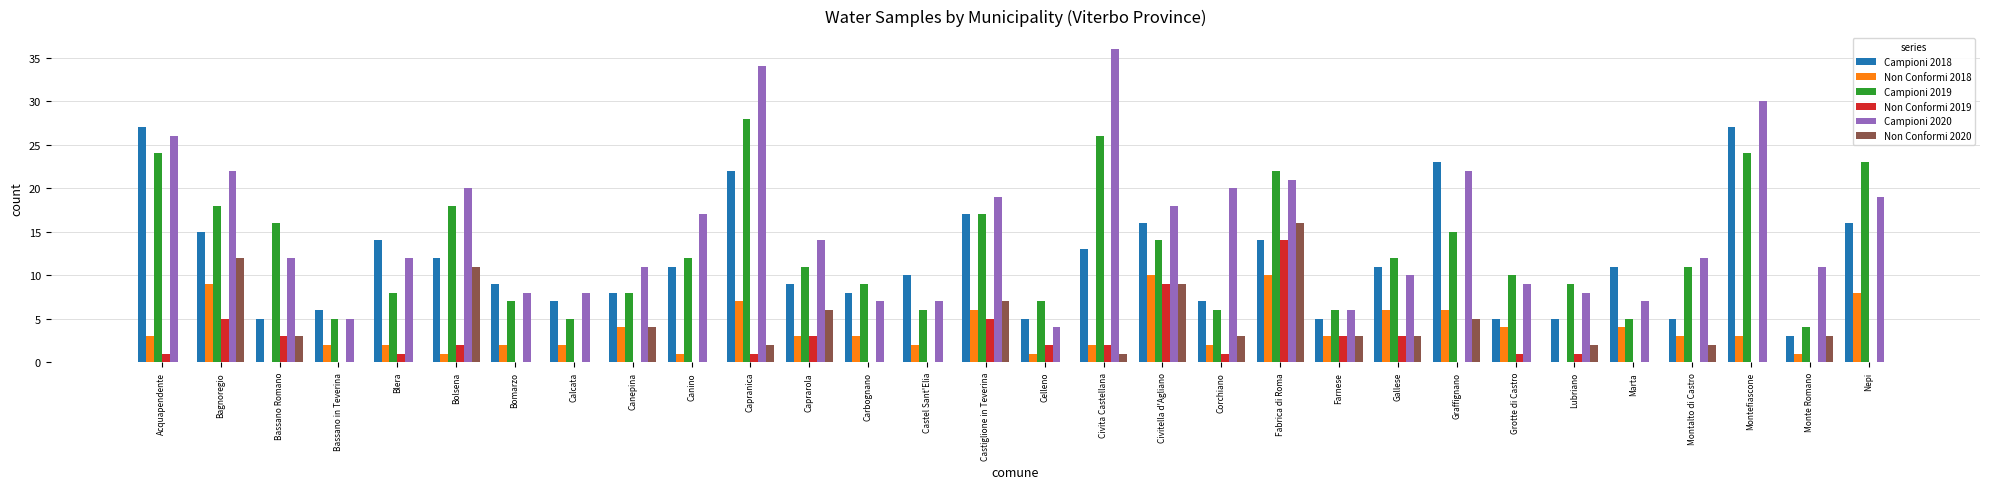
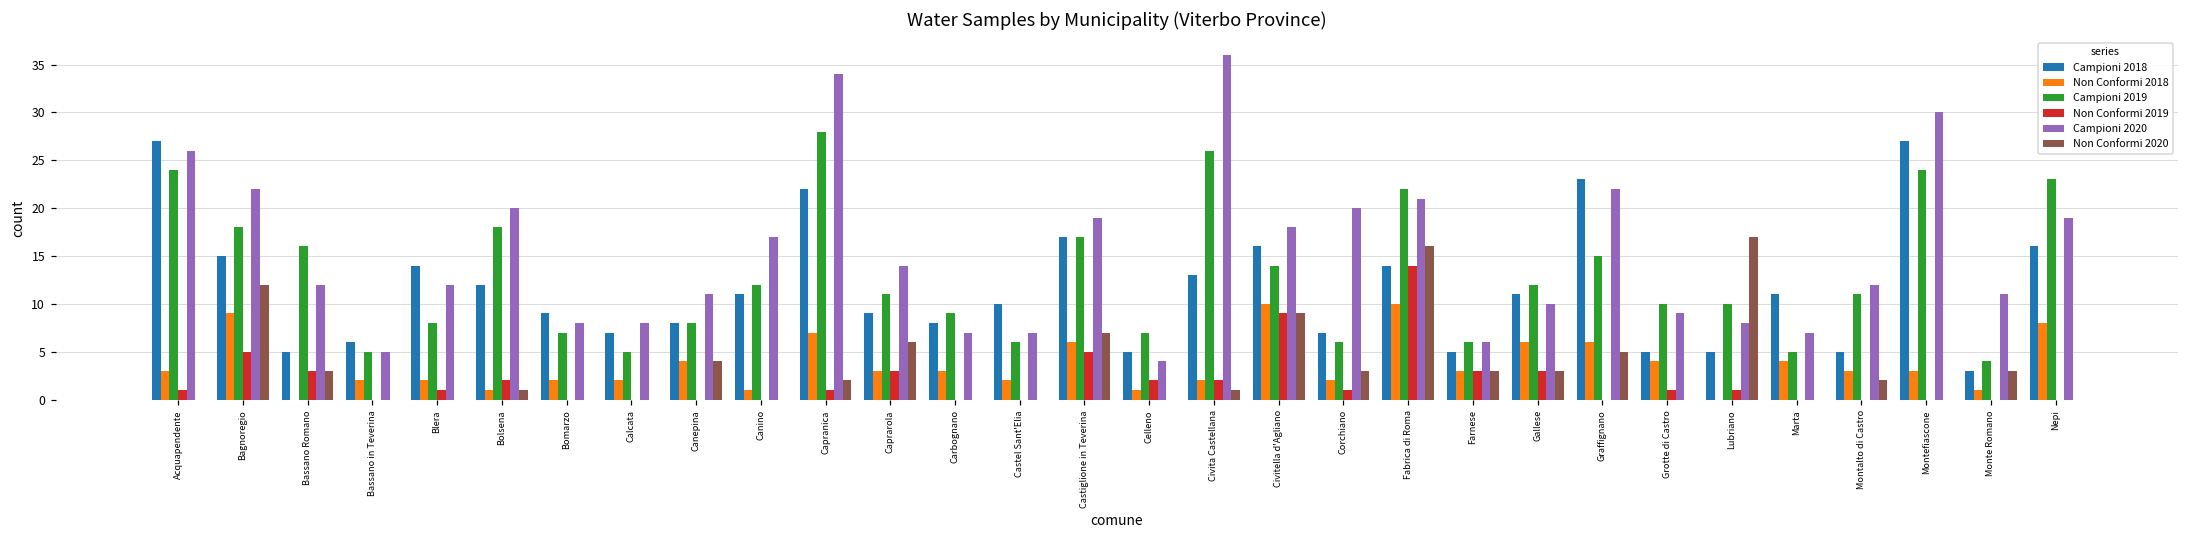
Non Conformi 2020, Bolsena: 11 -> 1
Campioni 2019, Lubriano: 9 -> 10
Non Conformi 2020, Lubriano: 2 -> 17
